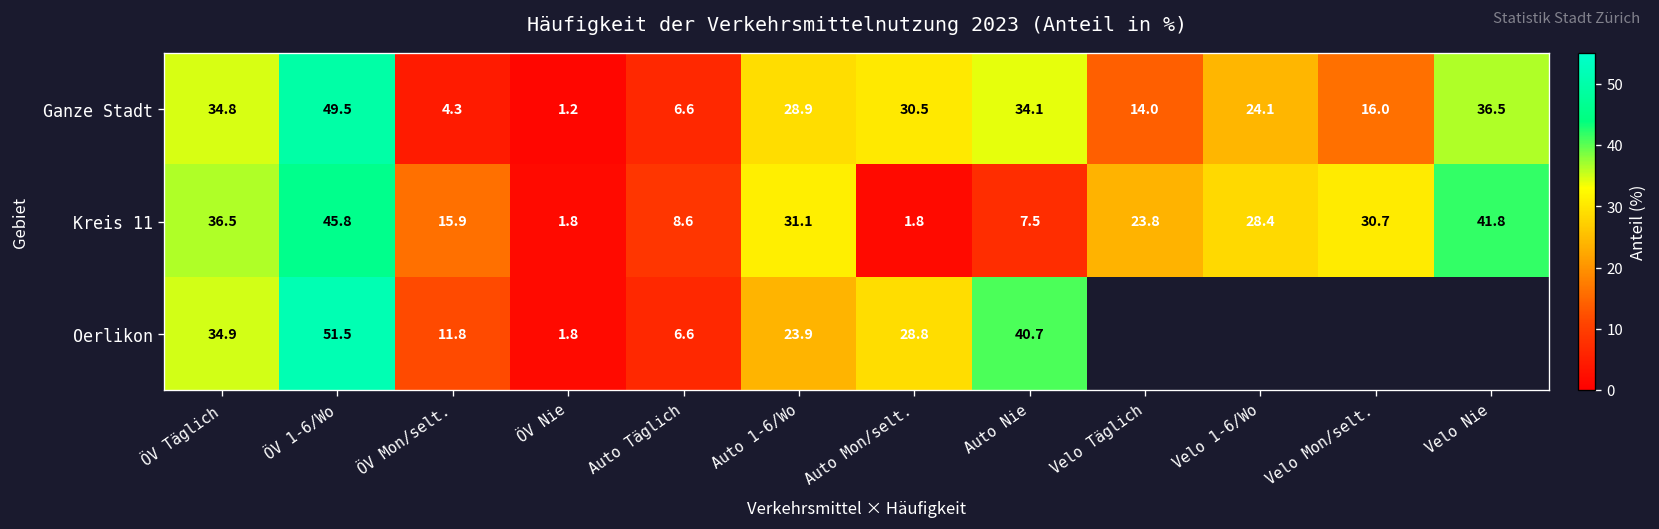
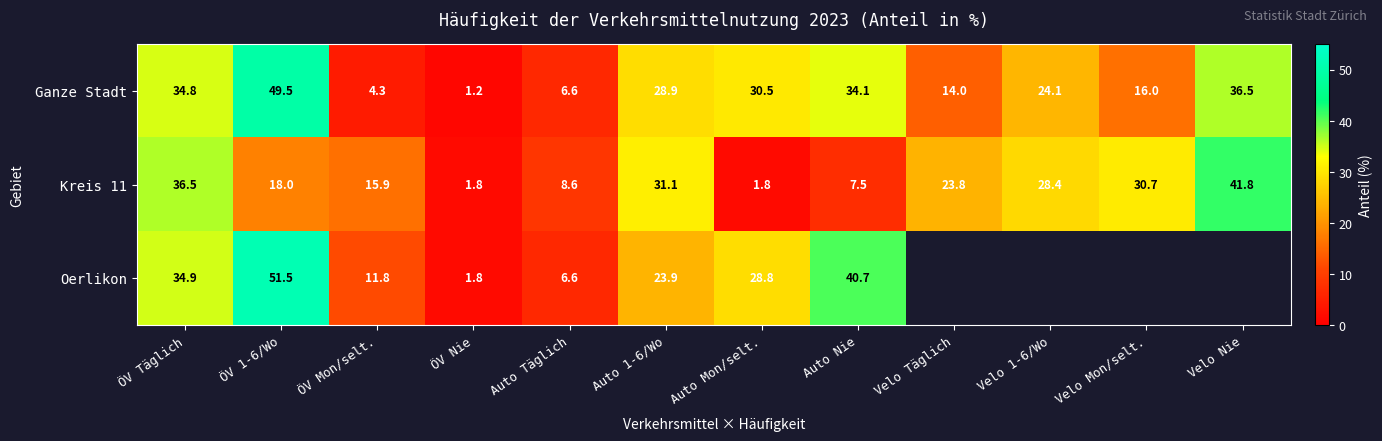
Kreis 11, ÖV 1-6/Wo: 45.8 -> 18.0
